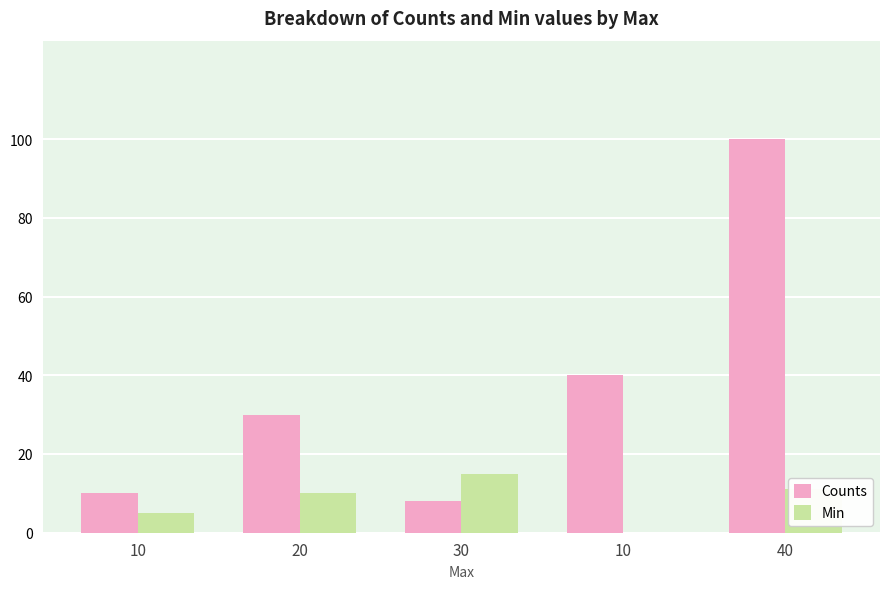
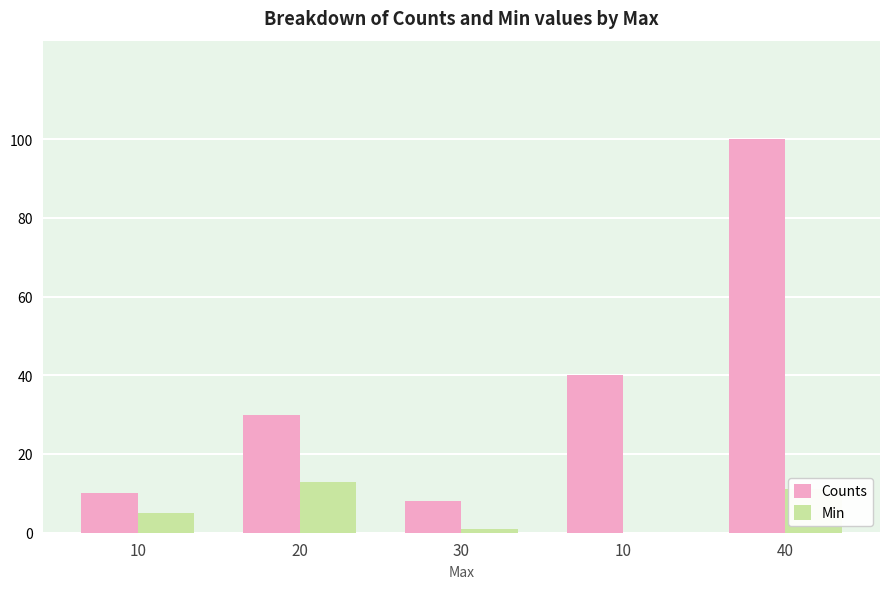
Min, 20: 10 -> 13
Min, 30: 15 -> 1
